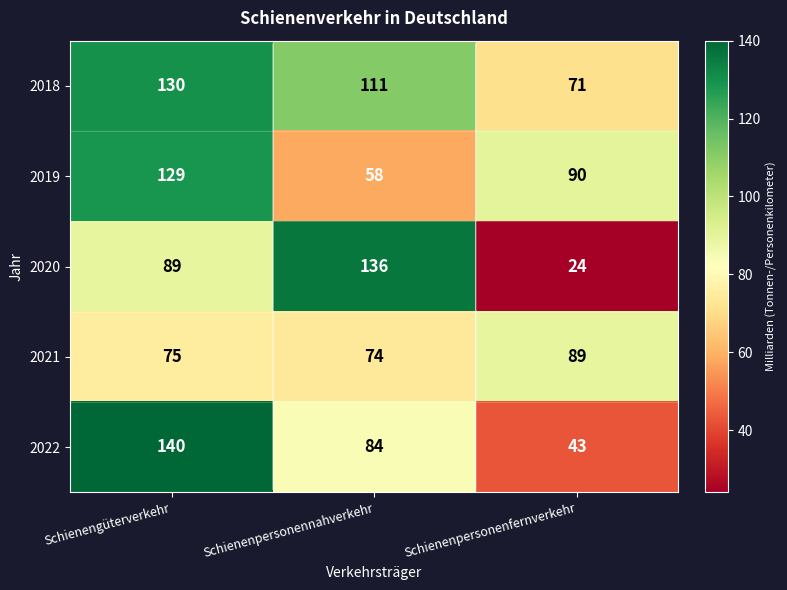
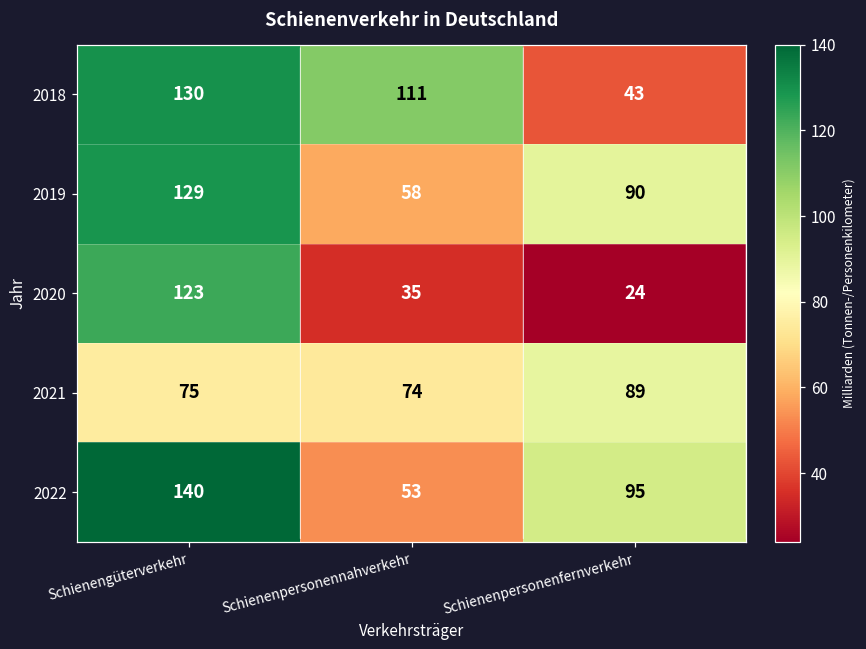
2018, Schienenpersonenfernverkehr: 71 -> 43
2020, Schienengüterverkehr: 89 -> 123
2020, Schienenpersonennahverkehr: 136 -> 35
2022, Schienenpersonennahverkehr: 84 -> 53
2022, Schienenpersonenfernverkehr: 43 -> 95
